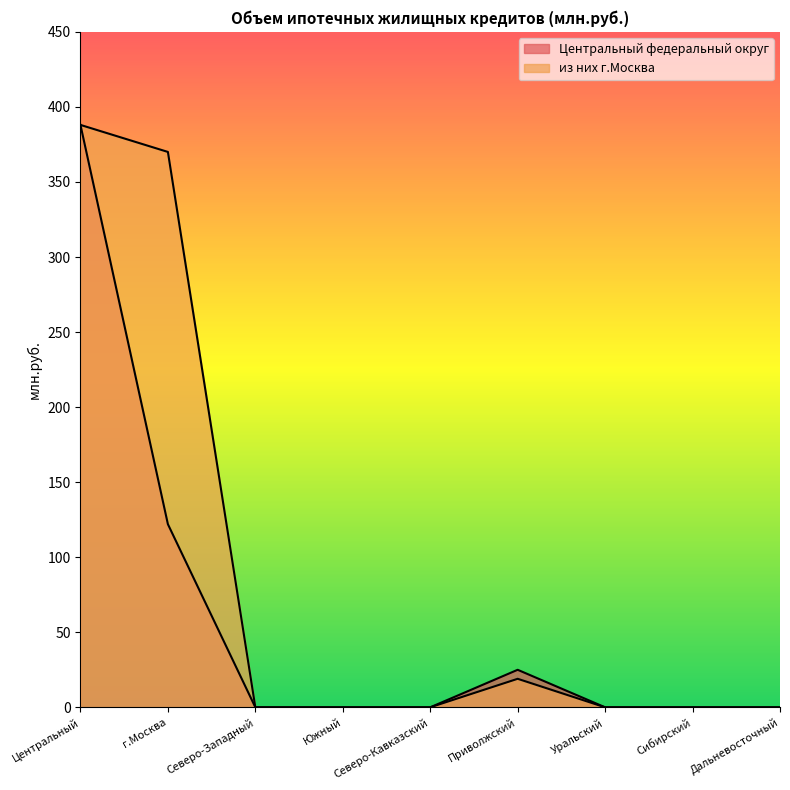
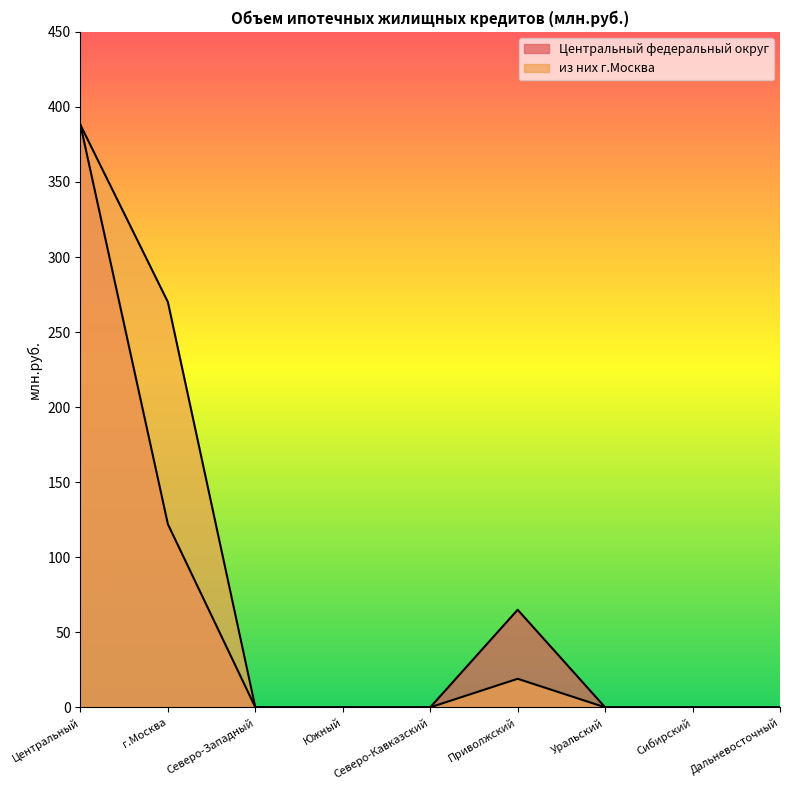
из них г.Москва, г.Москва: 370 -> 270
Центральный федеральный округ, Приволжский: 25 -> 65
